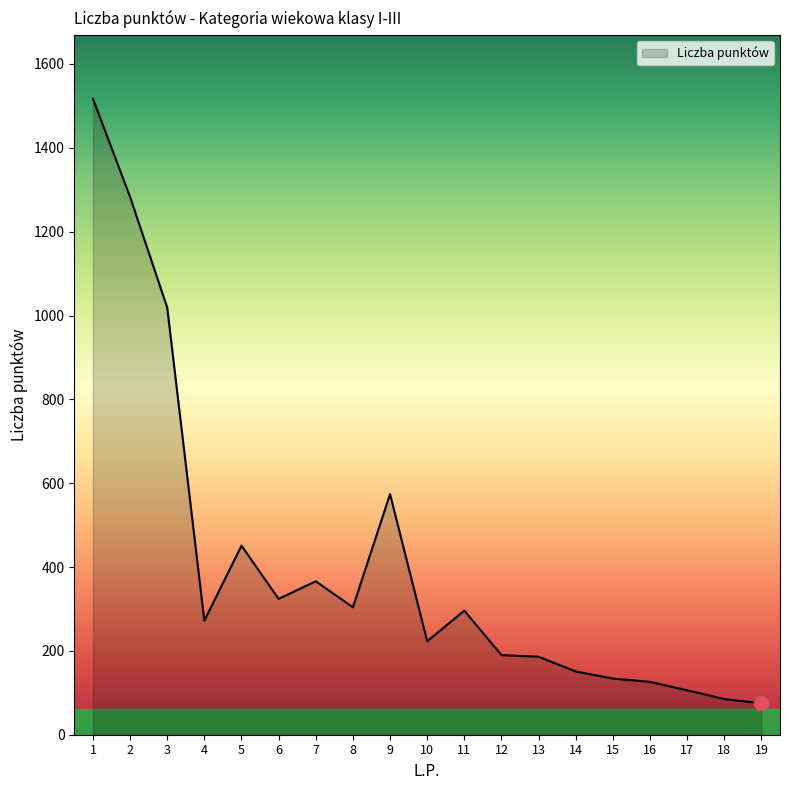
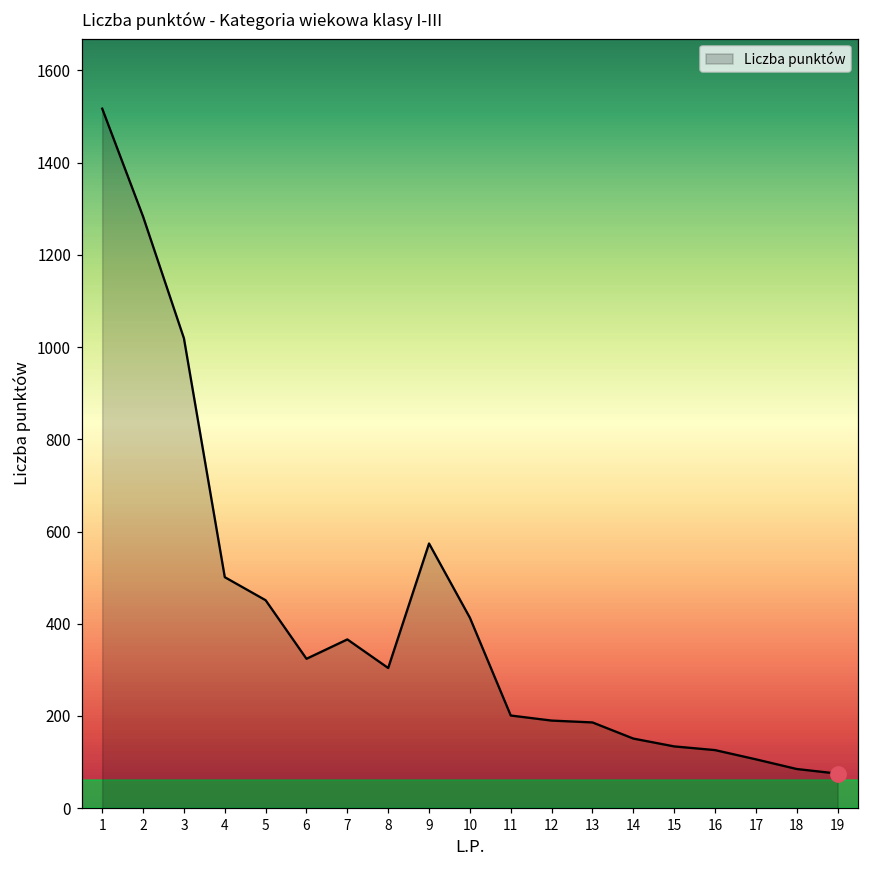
Liczba punktów, 4: 270 -> 500
Liczba punktów, 10: 220 -> 410
Liczba punktów, 11: 300 -> 200
